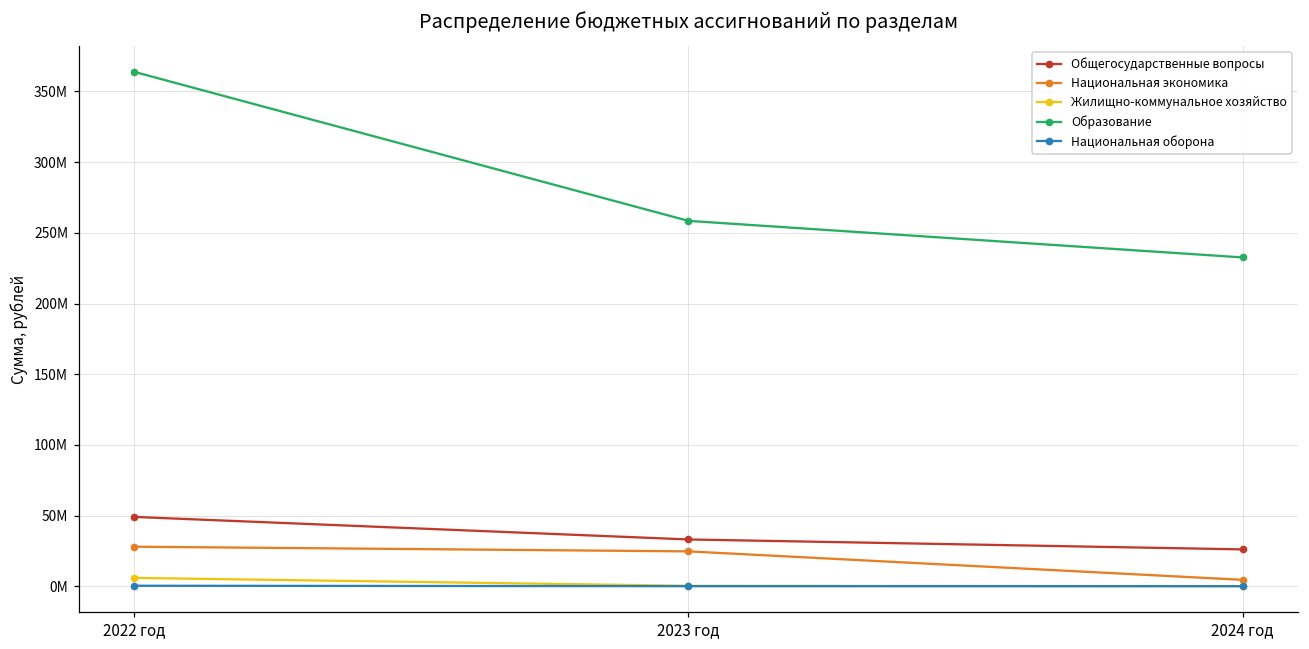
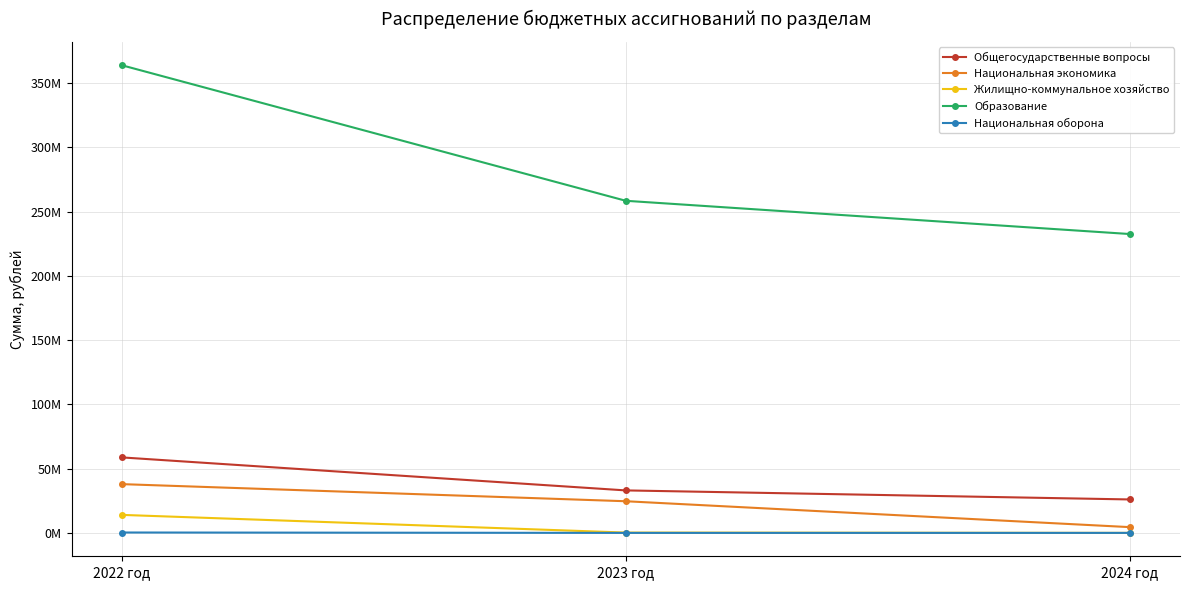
Общегосударственные вопросы, 2022 год: 49000000 -> 59000000
Национальная экономика, 2022 год: 28000000 -> 38000000
Жилищно-коммунальное хозяйство, 2022 год: 6000000 -> 14000000
